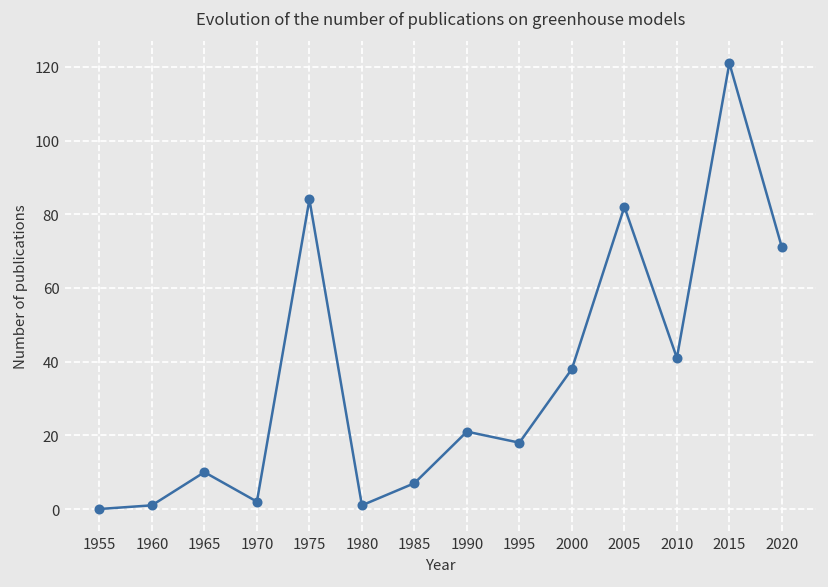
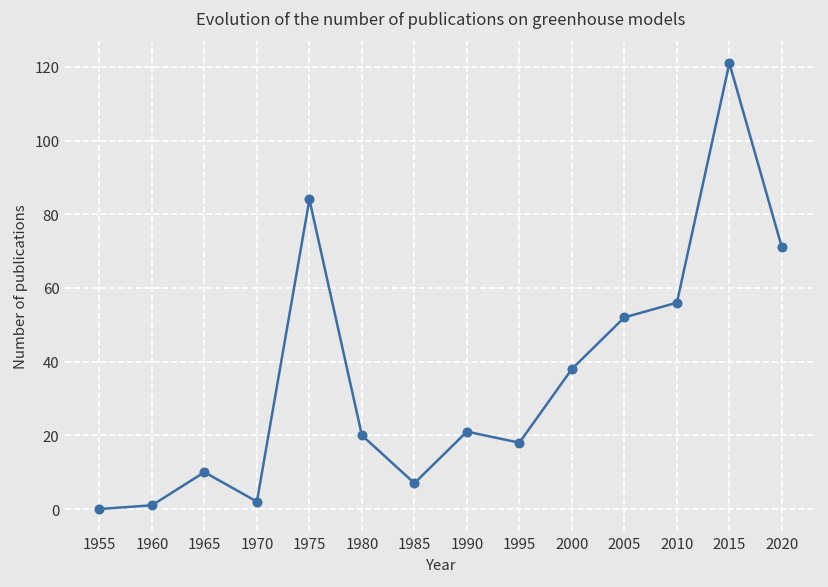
1980: 1 -> 20
2005: 82 -> 52
2010: 41 -> 56
